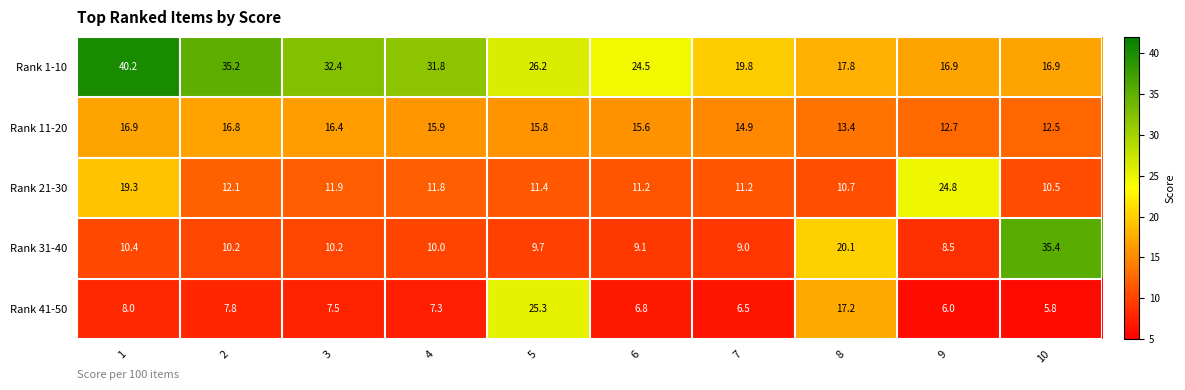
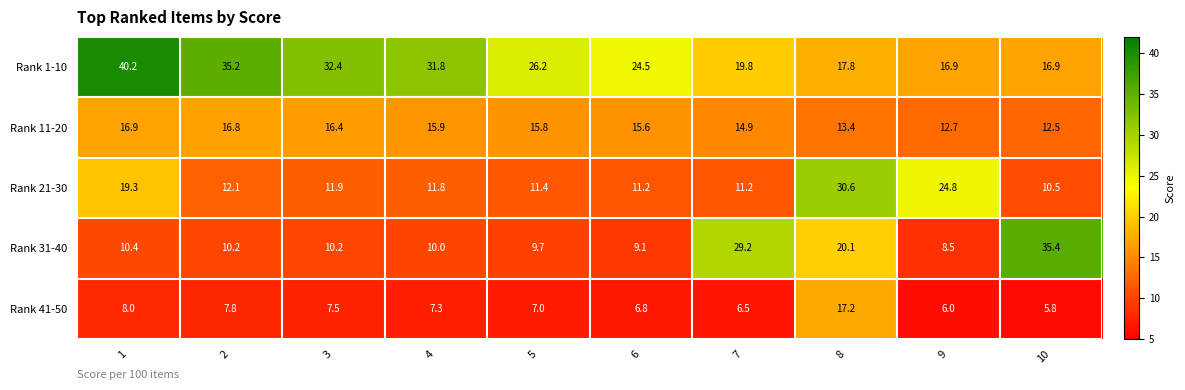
Rank 21-30, 8: 10.7 -> 30.6
Rank 31-40, 7: 9.0 -> 29.2
Rank 41-50, 5: 25.3 -> 7.0
